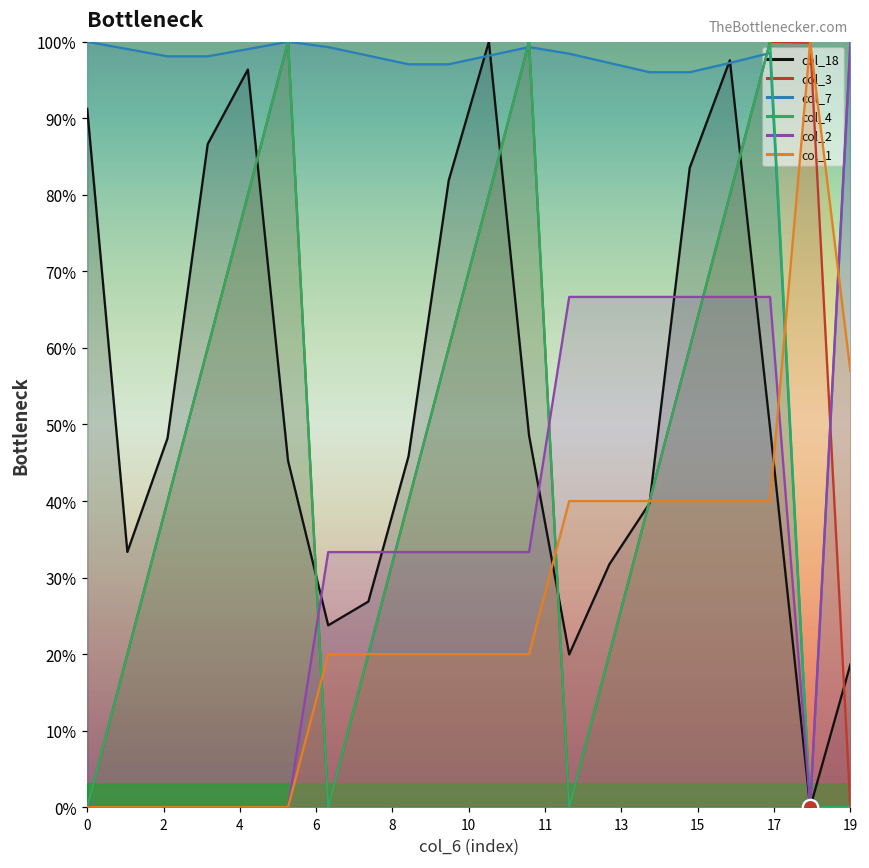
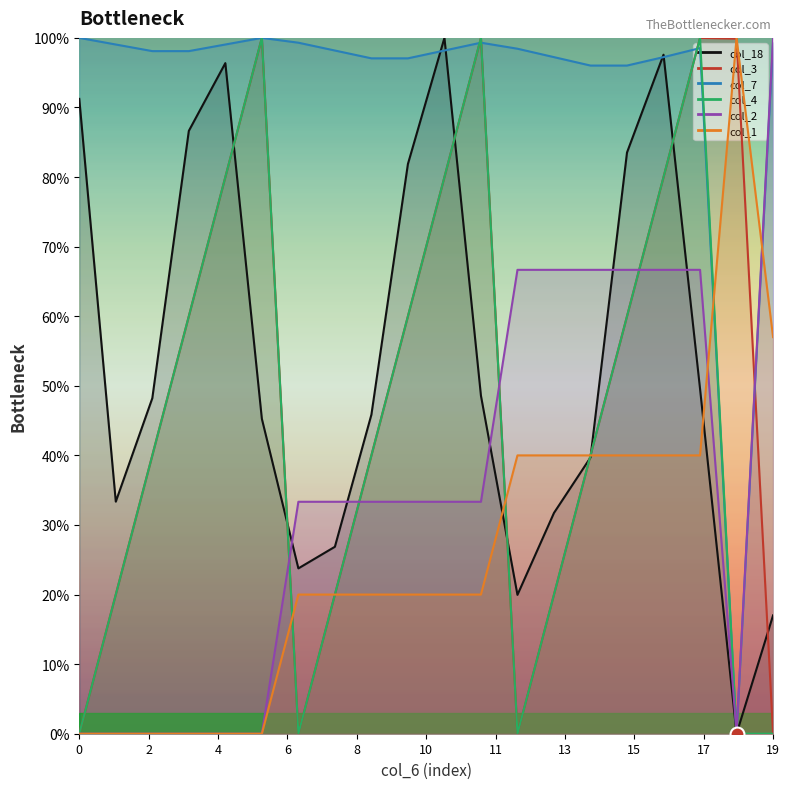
col_18, 19: 19% -> 17%
